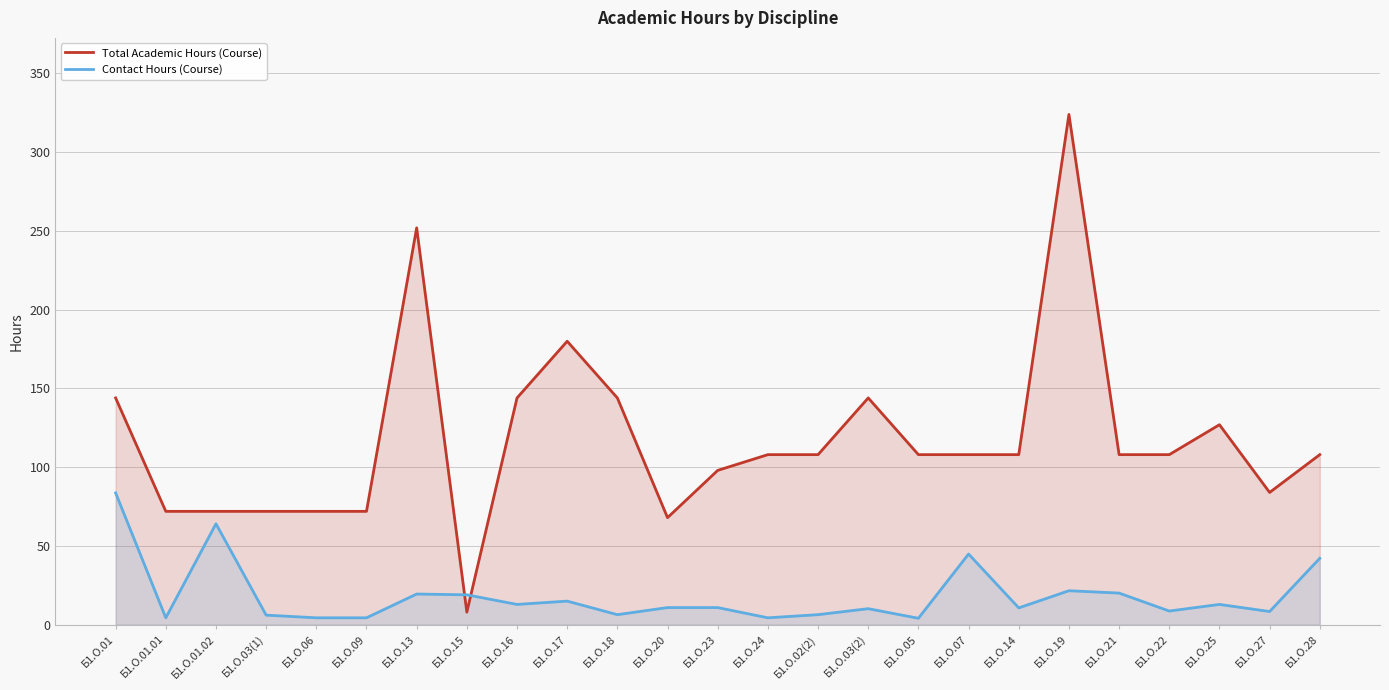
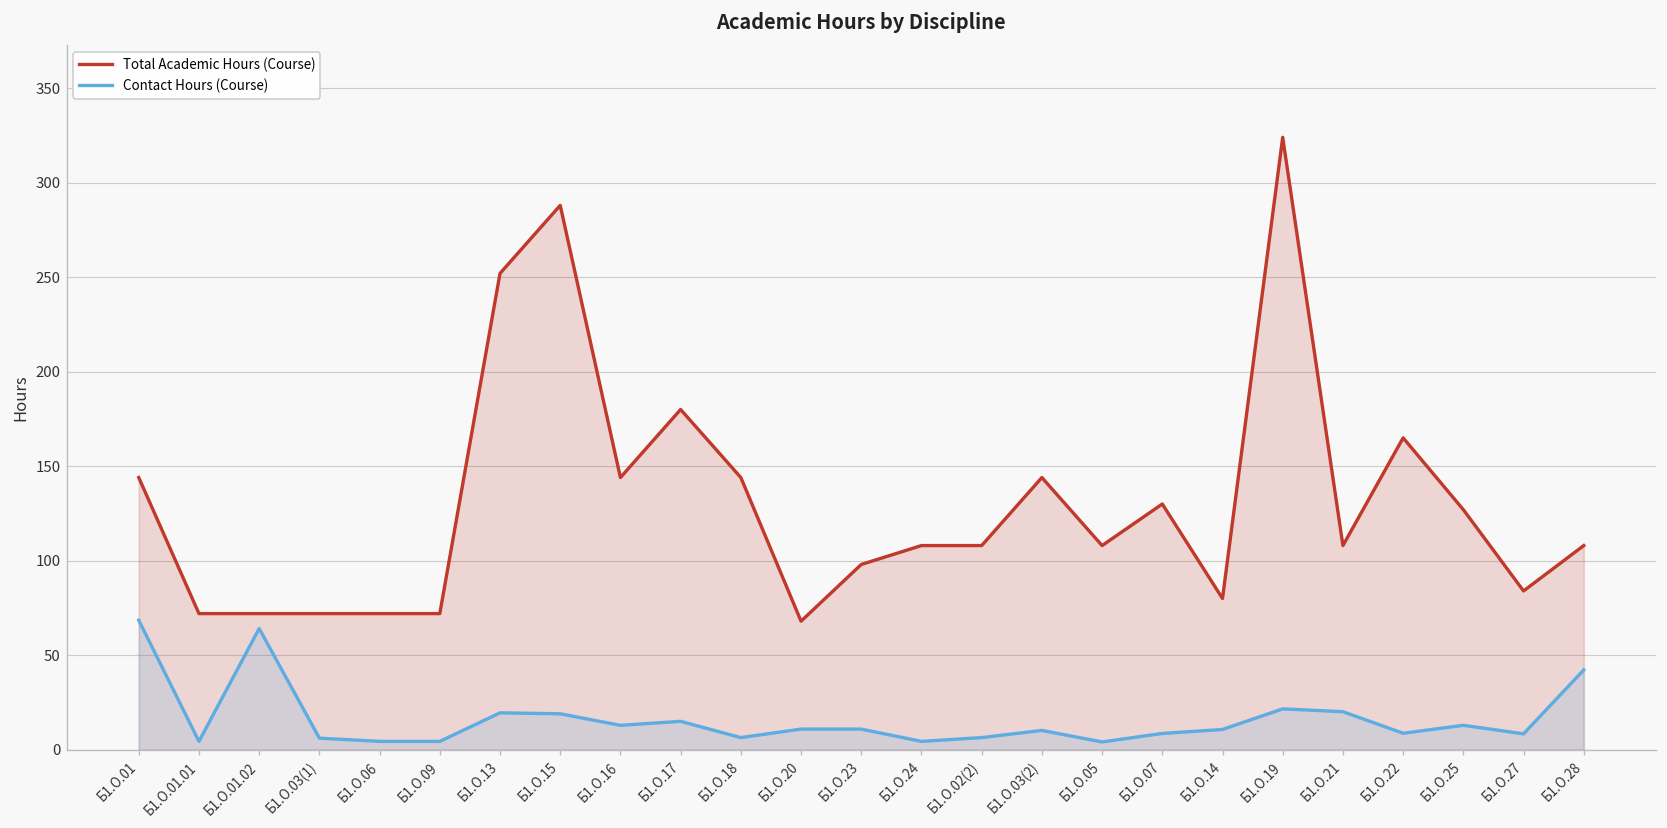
Contact Hours (Course), Б1.О.01: 84 -> 69
Total Academic Hours (Course), Б1.О.15: 8 -> 288
Total Academic Hours (Course), Б1.О.07: 108 -> 130
Contact Hours (Course), Б1.О.07: 45 -> 9
Total Academic Hours (Course), Б1.О.14: 108 -> 80
Total Academic Hours (Course), Б1.О.22: 108 -> 165
